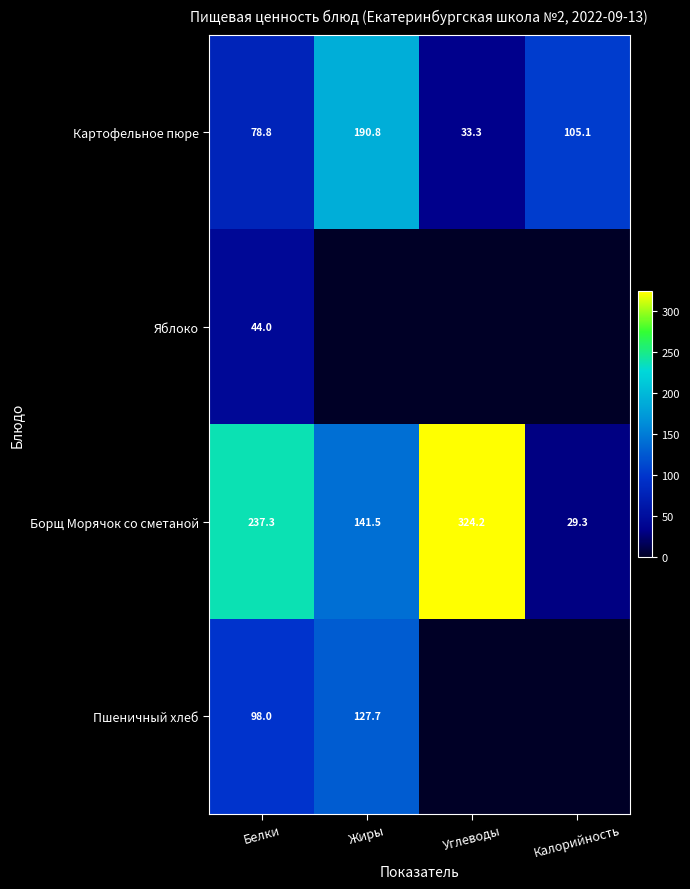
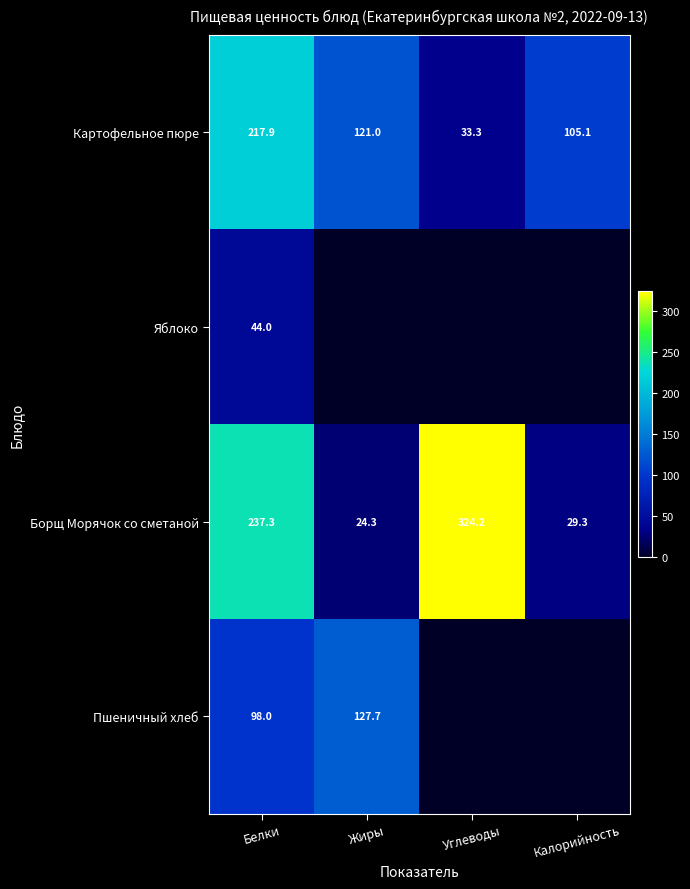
Картофельное пюре, Белки: 78.8 -> 217.9
Картофельное пюре, Жиры: 190.8 -> 121.0
Борщ Морячок со сметаной, Жиры: 141.5 -> 24.3
